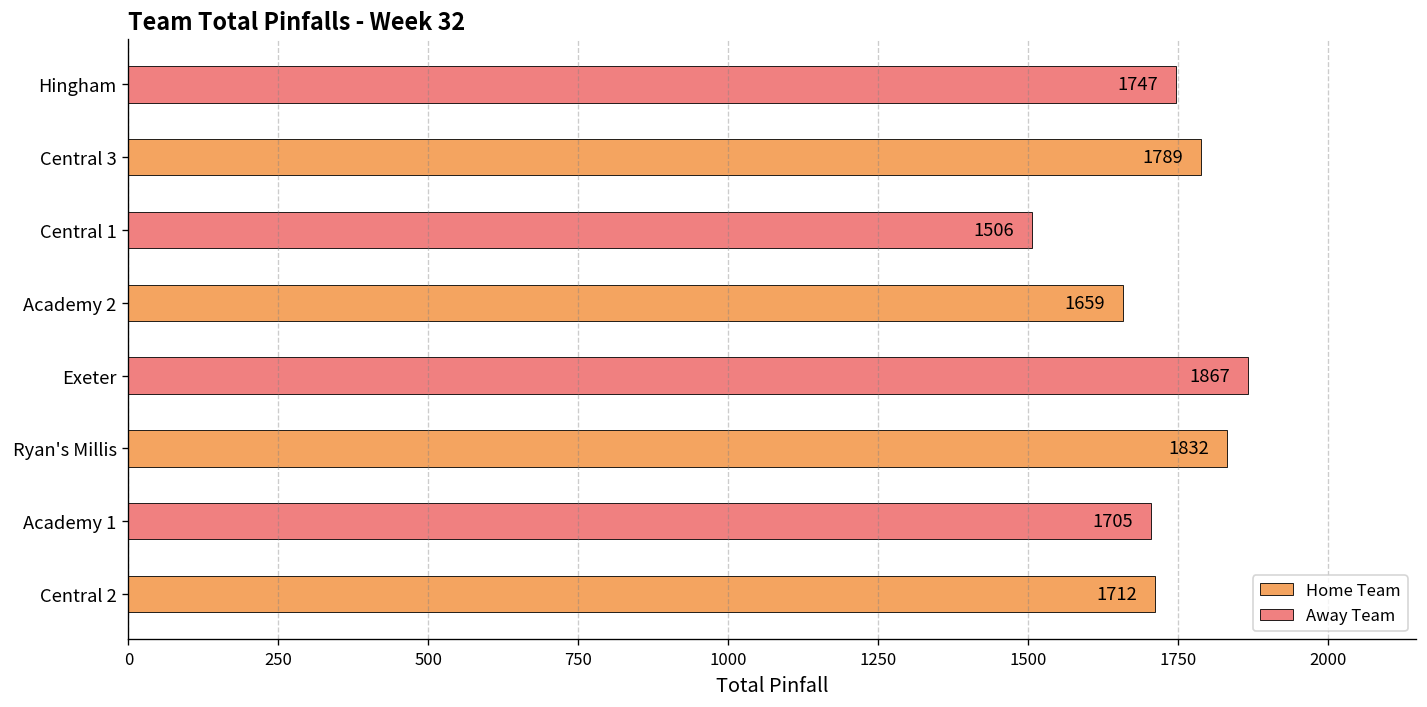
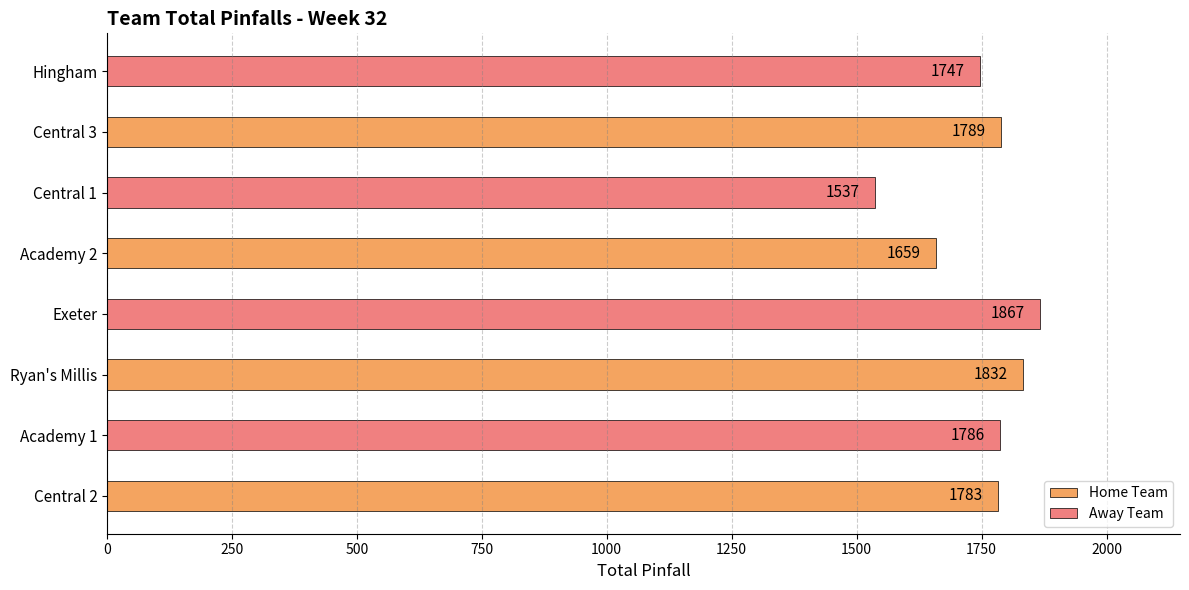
Central 1: 1506 -> 1537
Academy 1: 1705 -> 1786
Central 2: 1712 -> 1783
